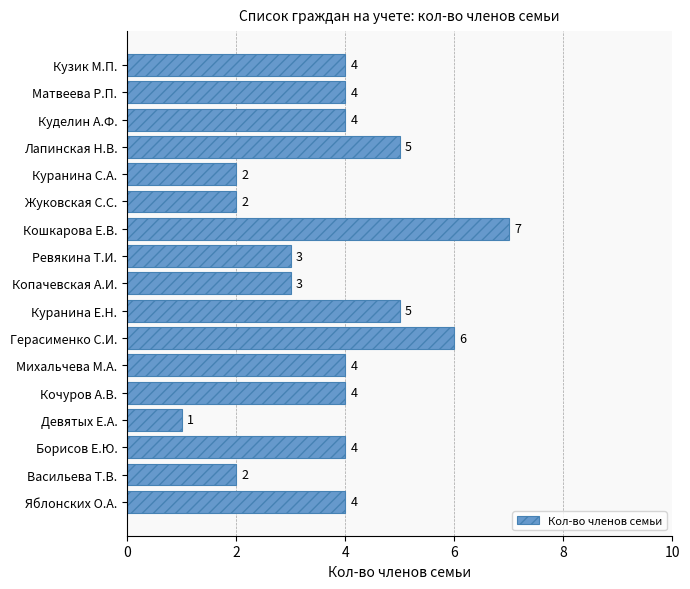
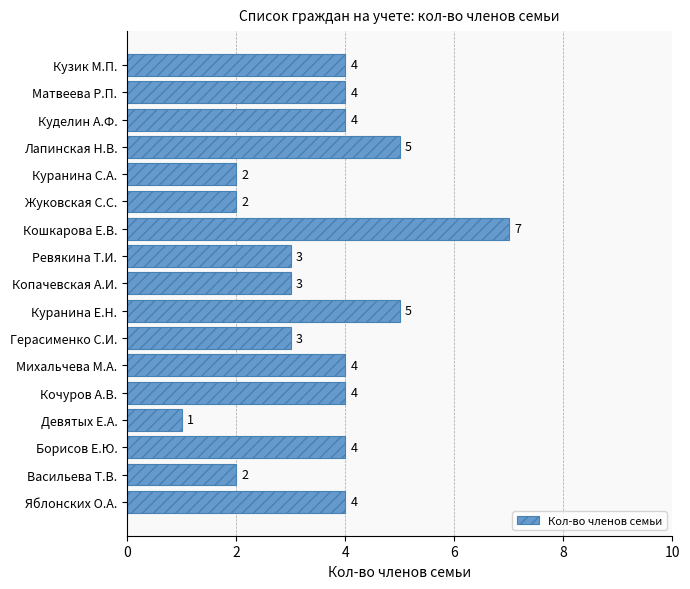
Герасименко С.И.: 6 -> 3
